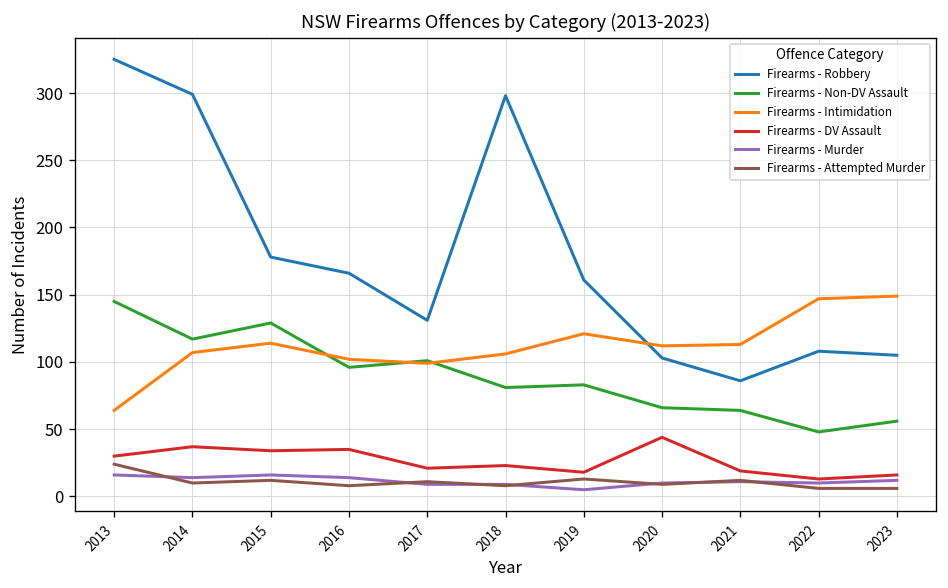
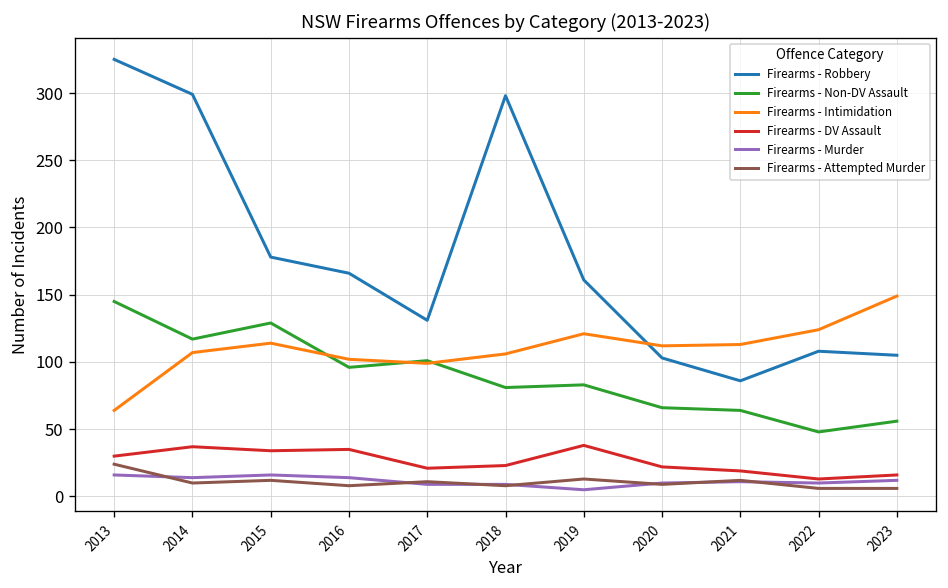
Firearms - DV Assault, 2019: 18 -> 38
Firearms - DV Assault, 2020: 44 -> 22
Firearms - Intimidation, 2022: 147 -> 124
